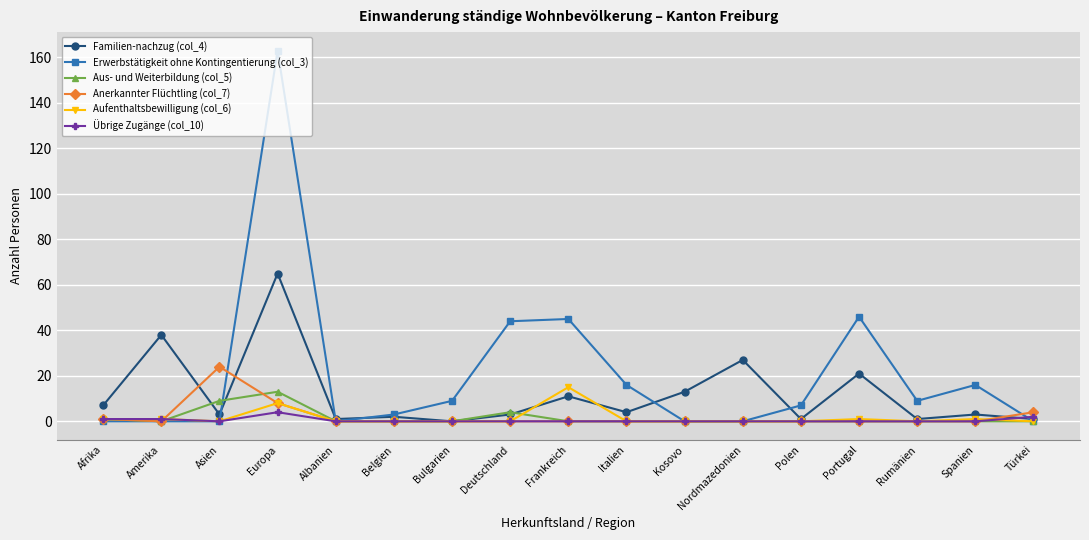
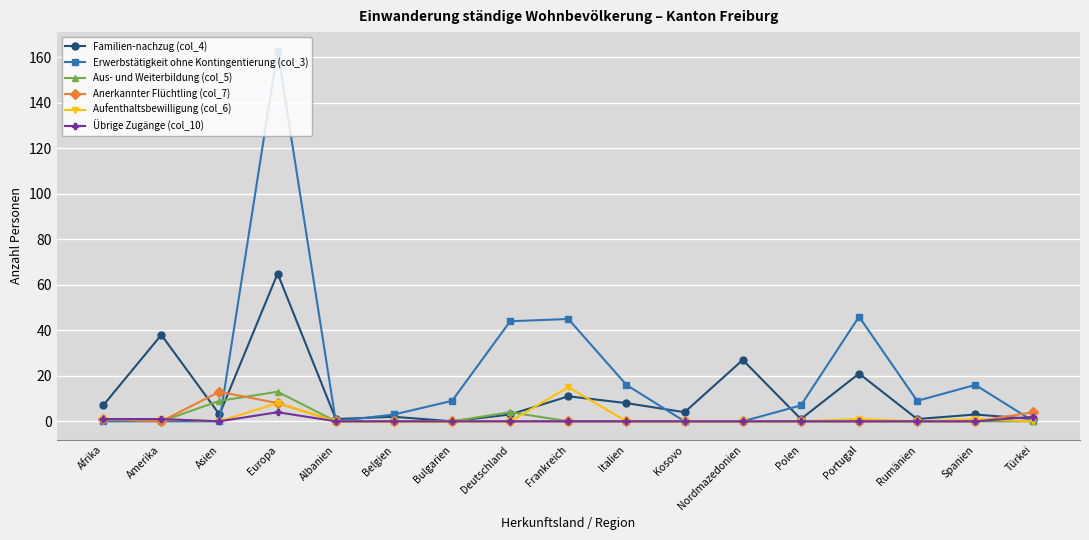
Anerkannter Flüchtling (col_7), Asien: 24 -> 13
Familien-nachzug (col_4), Italien: 4 -> 8
Familien-nachzug (col_4), Kosovo: 13 -> 4
